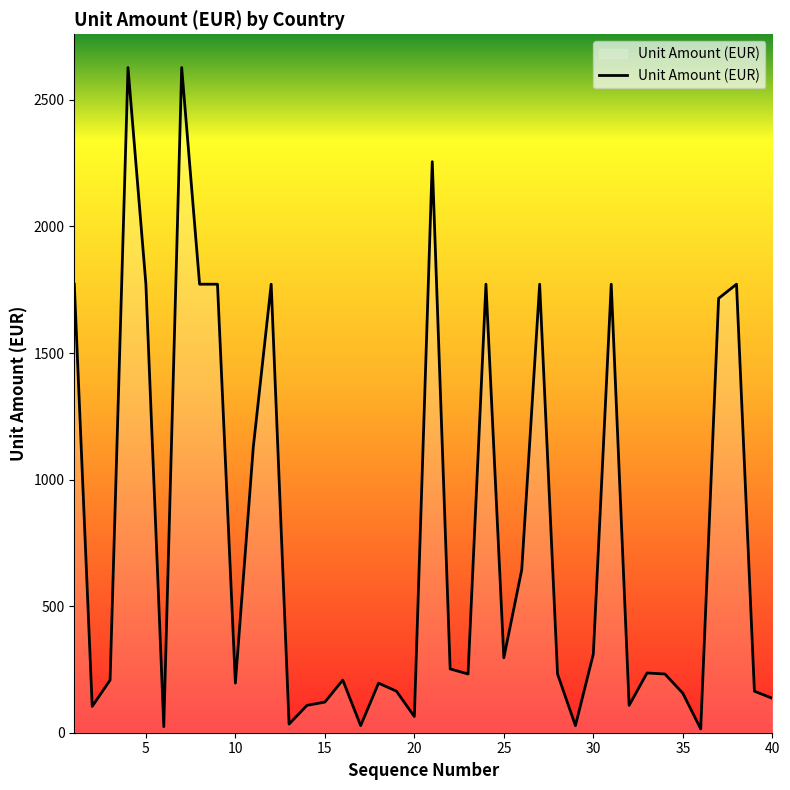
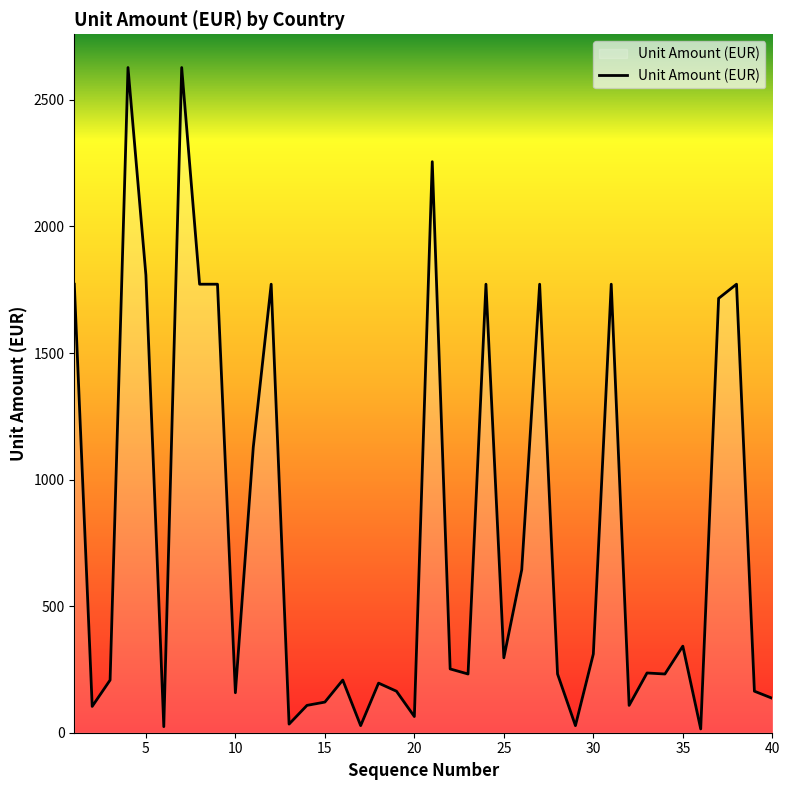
5: 1770 -> 1810
10: 200 -> 160
35: 160 -> 340
